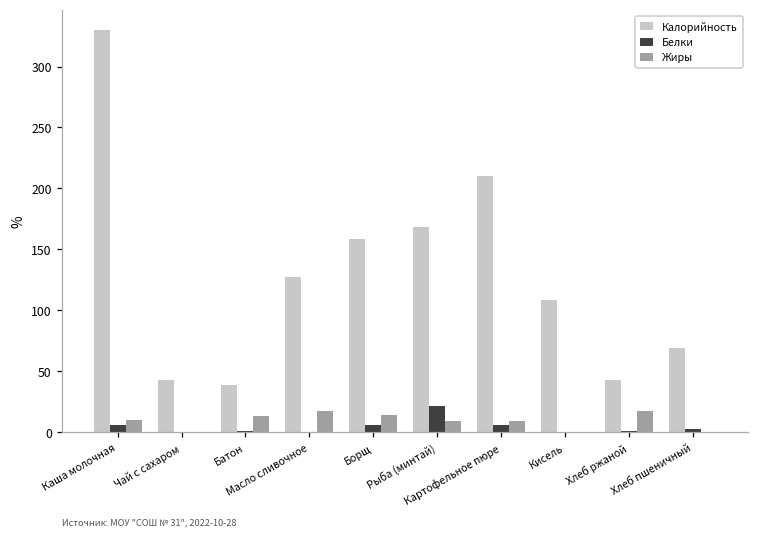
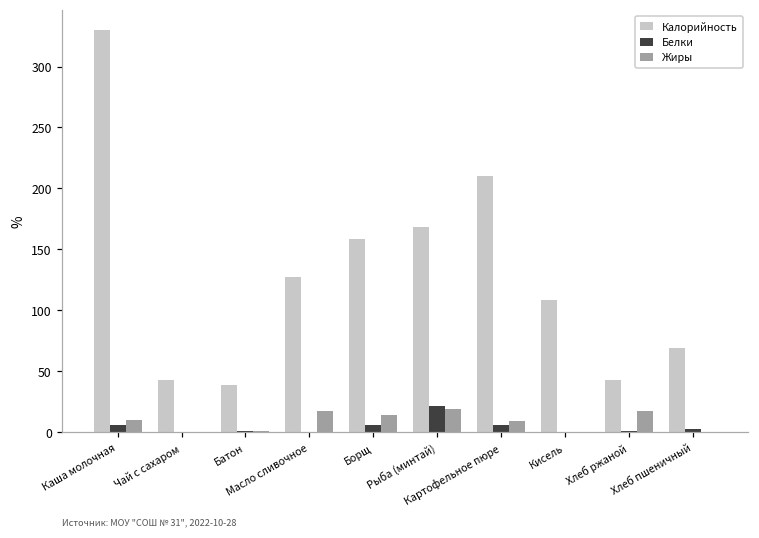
Жиры, Батон: 13 -> 1
Жиры, Рыба (минтай): 9 -> 19
